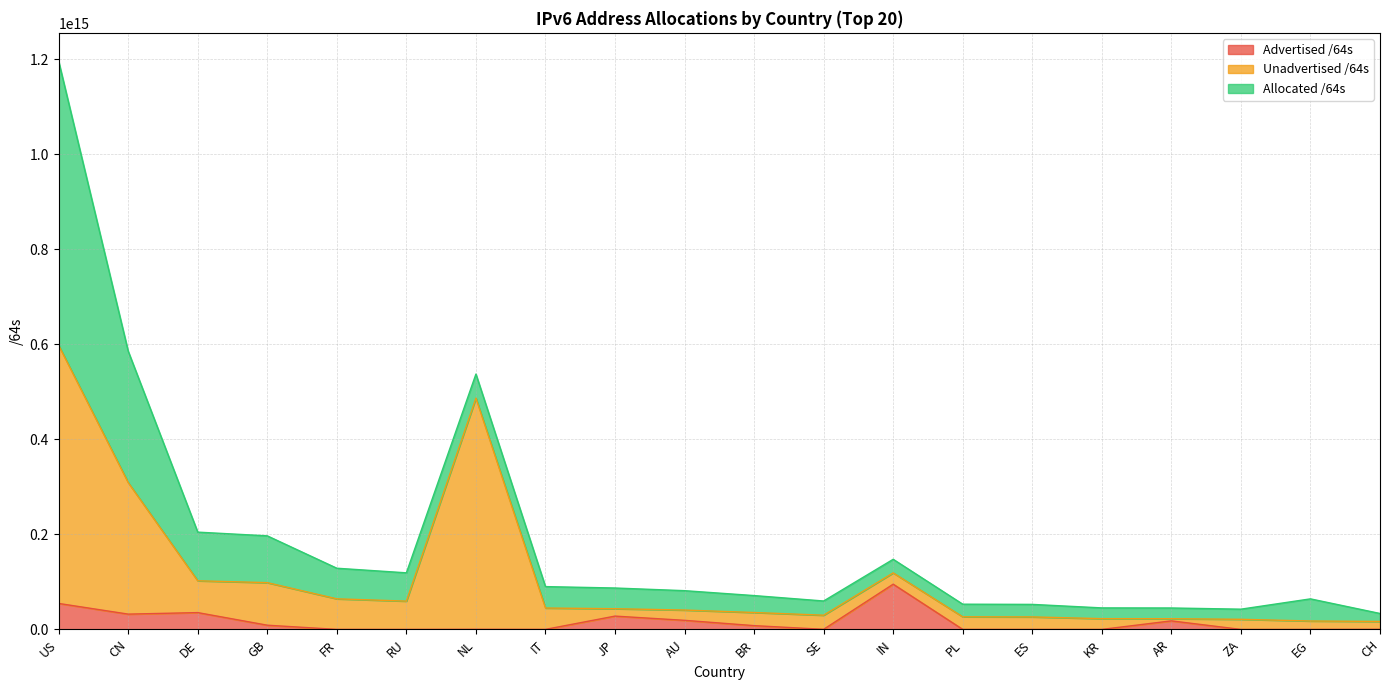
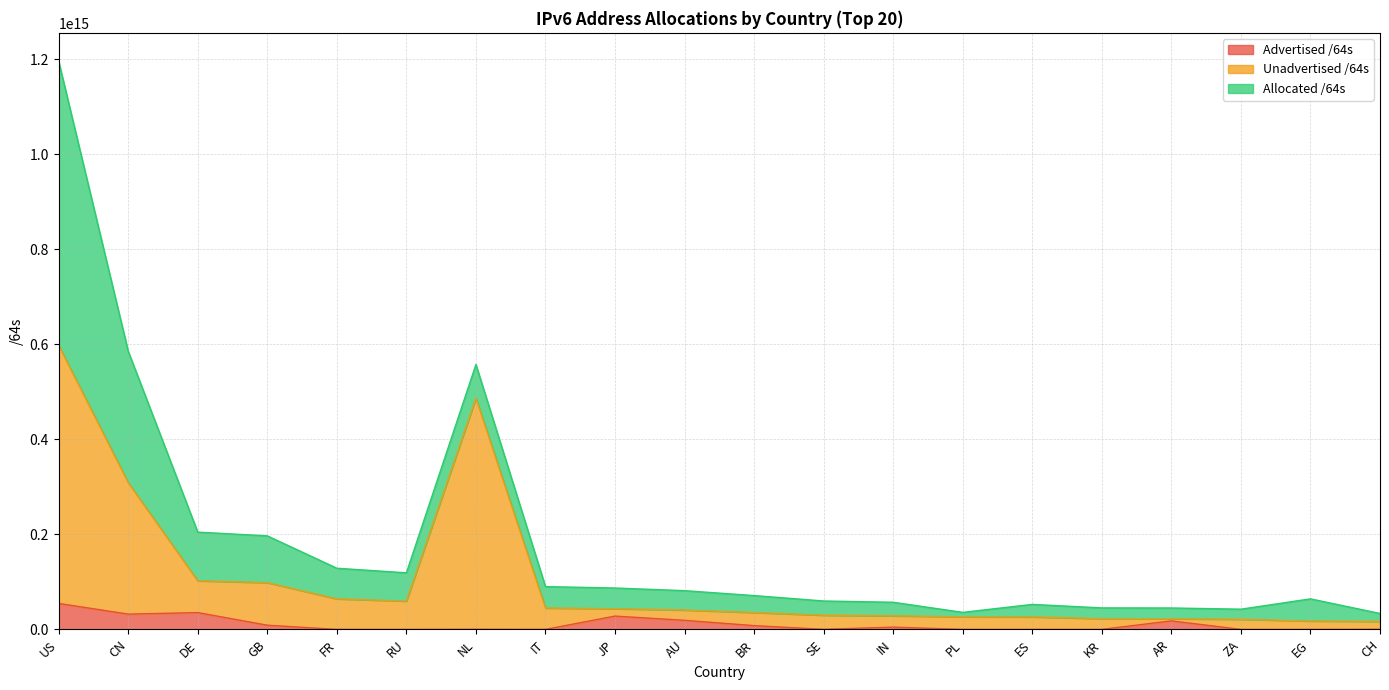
Allocated /64s, NL: 50000000000000 -> 70000000000000
Advertised /64s, IN: 100000000000000 -> 0
Allocated /64s, PL: 30000000000000 -> 10000000000000
